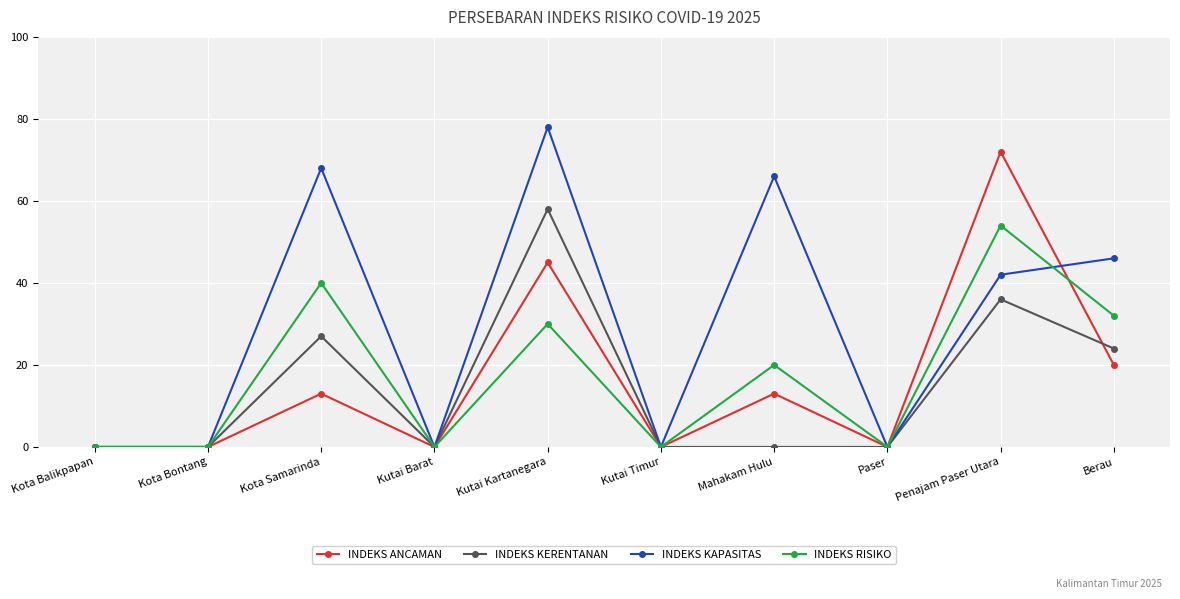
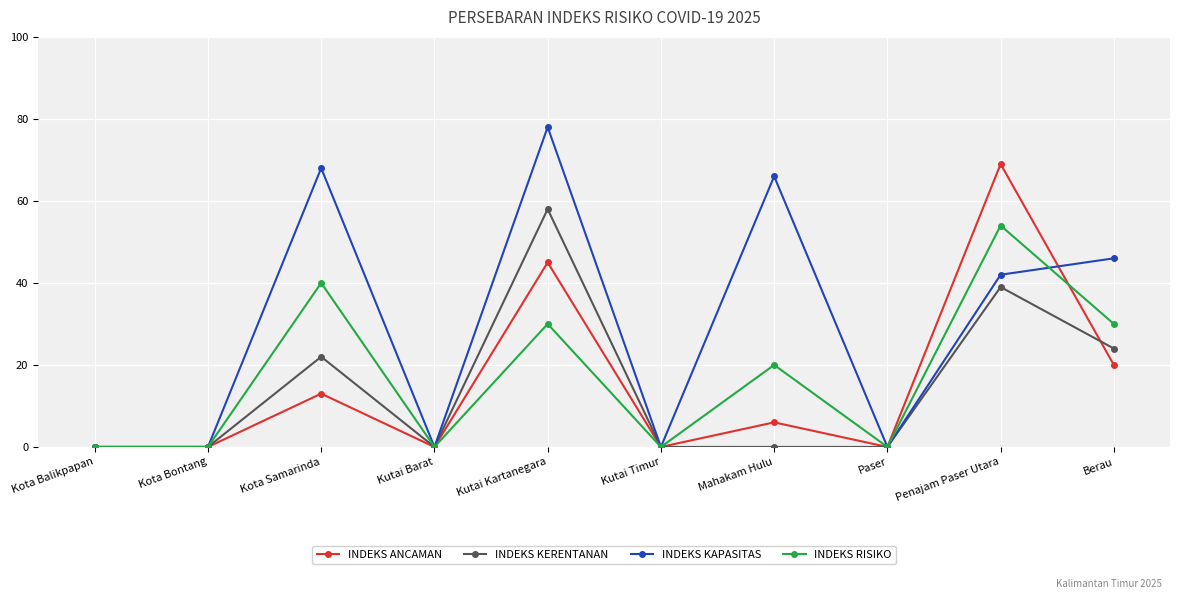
INDEKS KERENTANAN, Kota Samarinda: 27 -> 22
INDEKS ANCAMAN, Mahakam Hulu: 13 -> 6
INDEKS ANCAMAN, Penajam Paser Utara: 72 -> 69
INDEKS KERENTANAN, Penajam Paser Utara: 36 -> 39
INDEKS RISIKO, Berau: 32 -> 30
